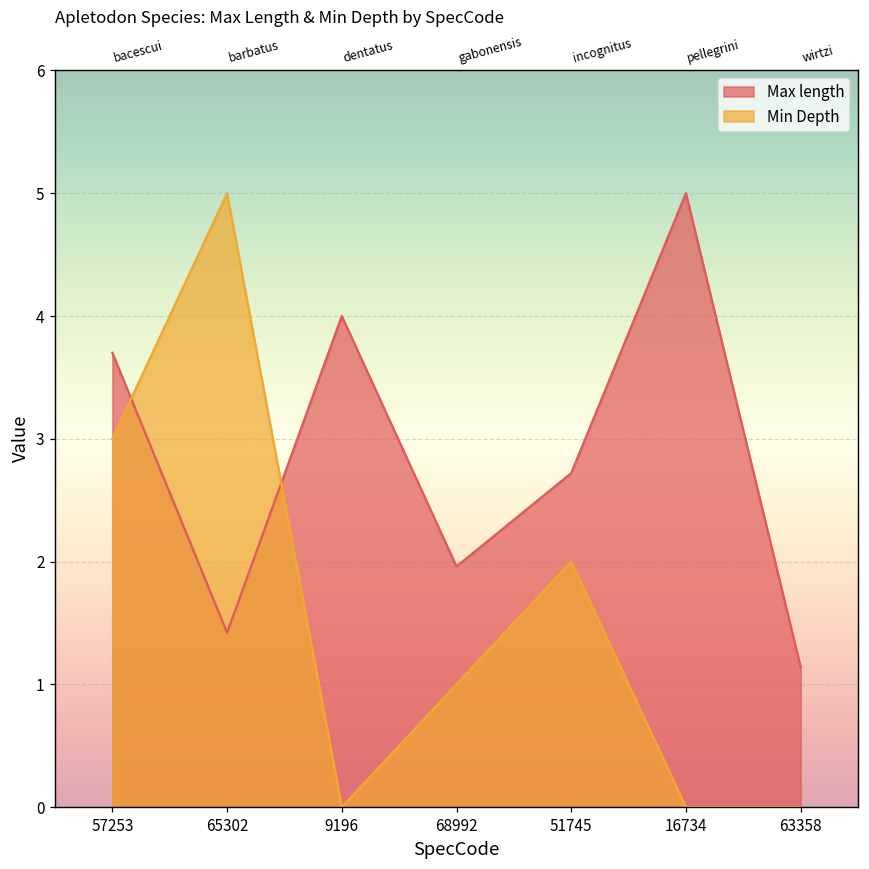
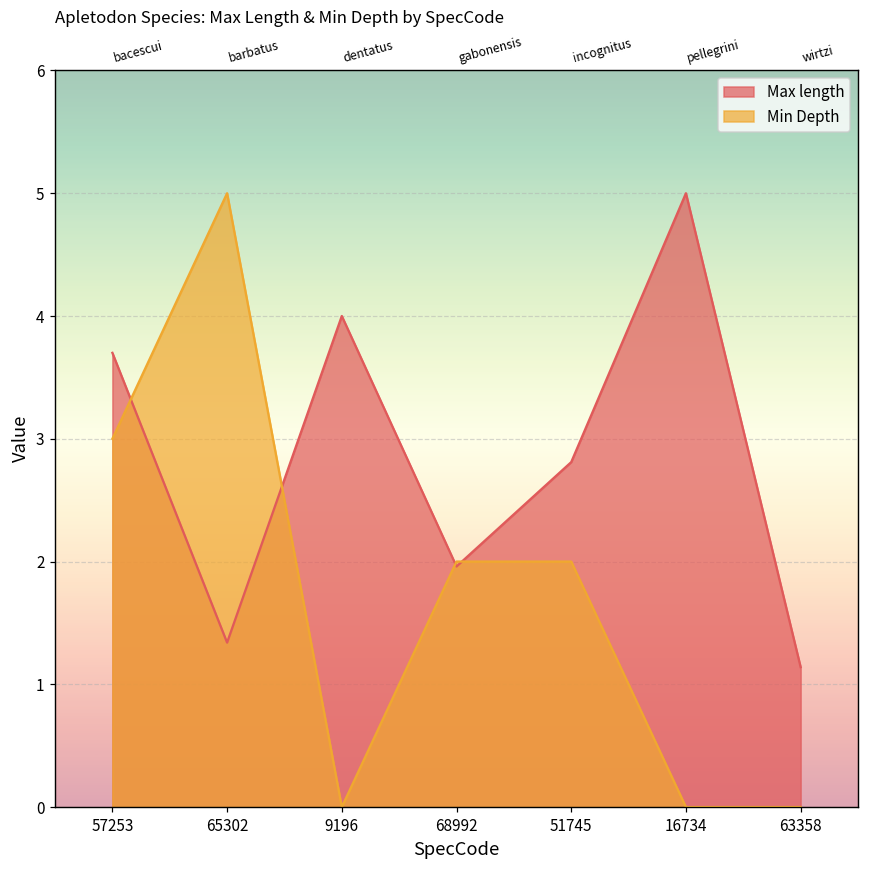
Max length, 65302: 1.42 -> 1.34
Min Depth, 68992: 1 -> 2
Max length, 51745: 2.72 -> 2.81
